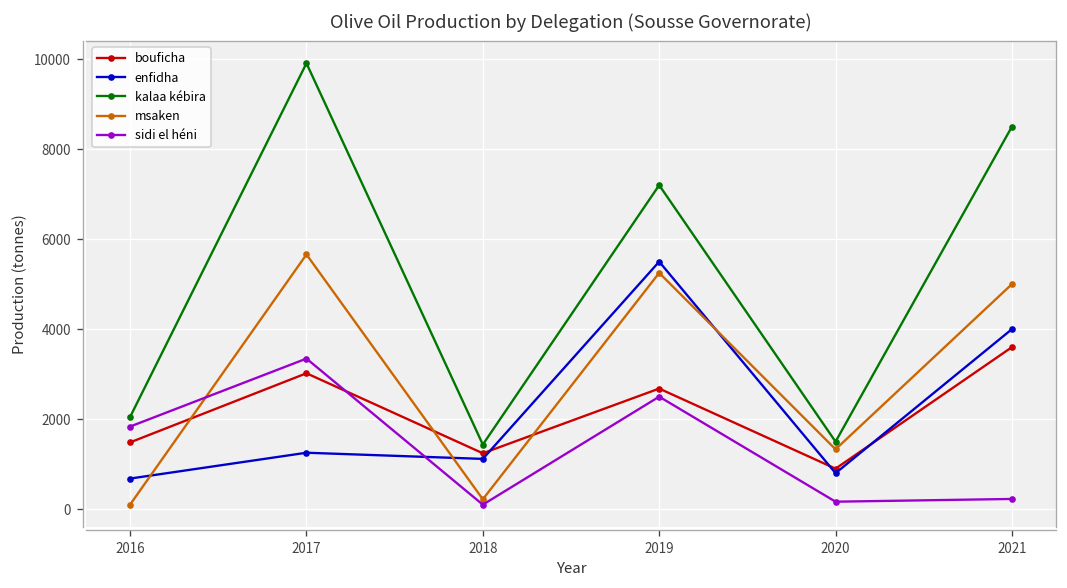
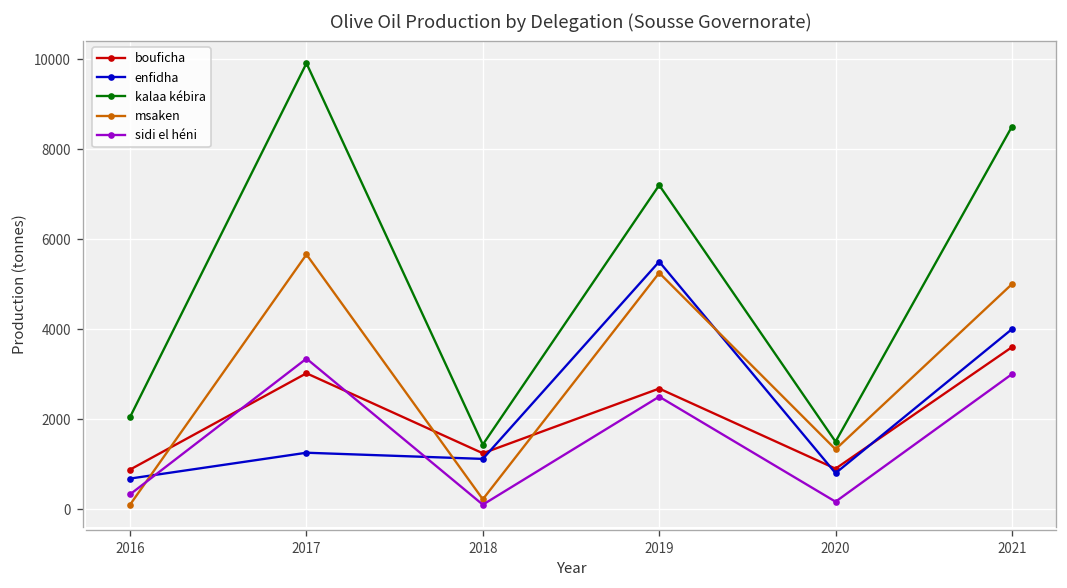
bouficha, 2016: 1500 -> 900
sidi el héni, 2016: 1800 -> 300
sidi el héni, 2021: 200 -> 3000
